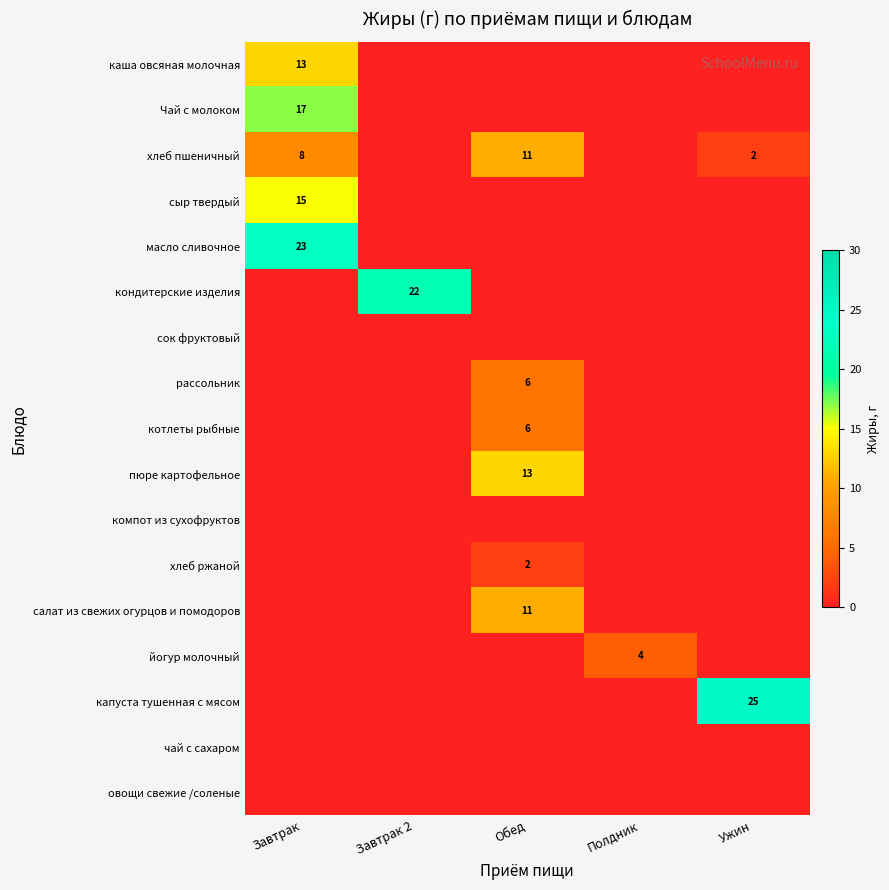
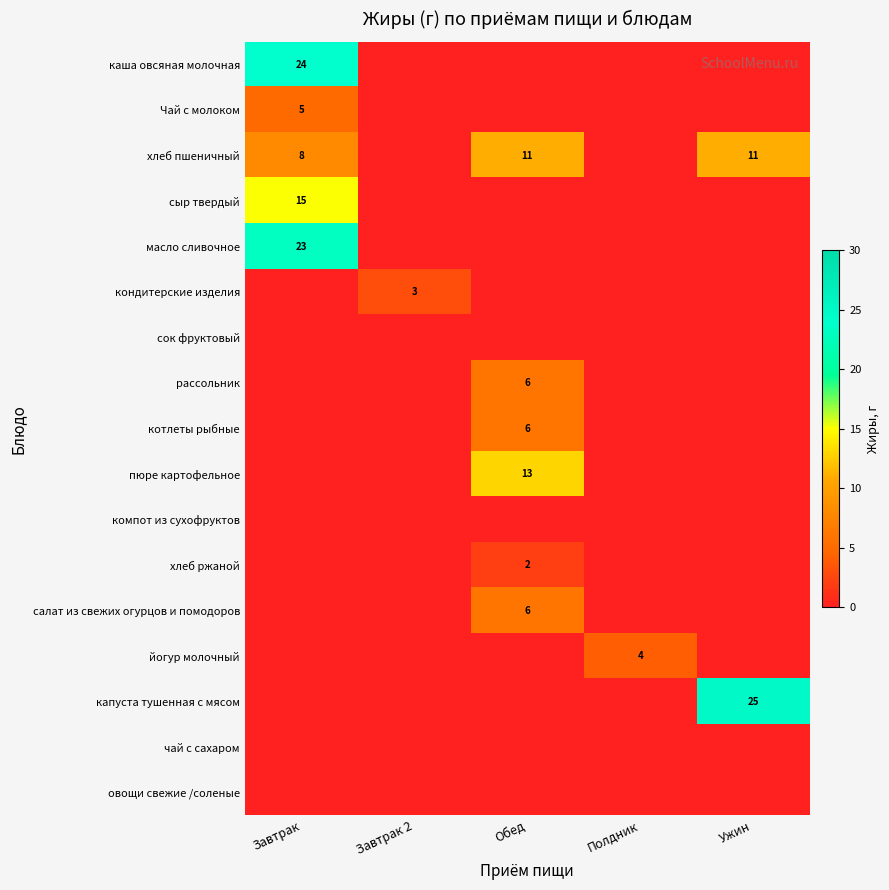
каша овсяная молочная, Завтрак: 13 -> 24
Чай с молоком, Завтрак: 17 -> 5
хлеб пшеничный, Ужин: 2 -> 11
кондитерские изделия, Завтрак 2: 22 -> 3
салат из свежих огурцов и помодоров, Обед: 11 -> 6
